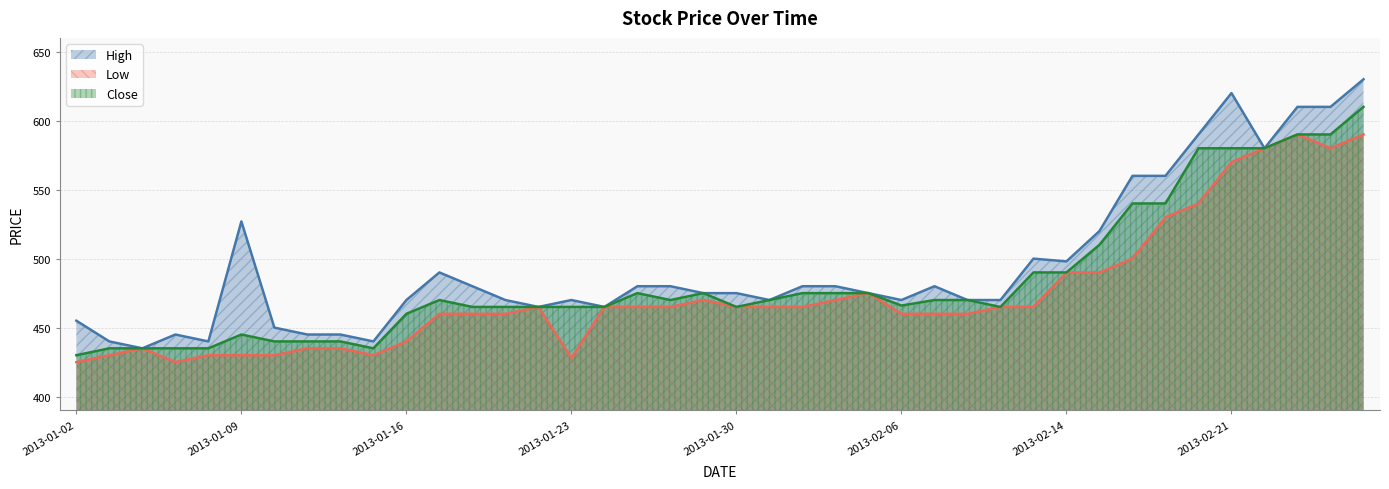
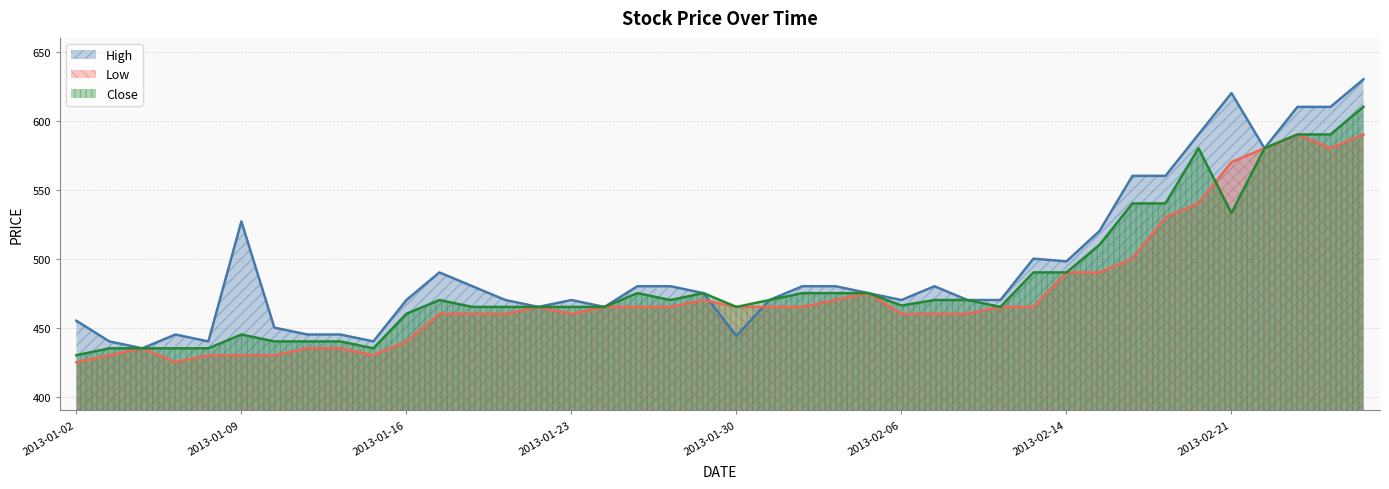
Low, 2013-01-23: 428 -> 460
High, 2013-01-30: 475 -> 444
Close, 2013-02-21: 580 -> 533
